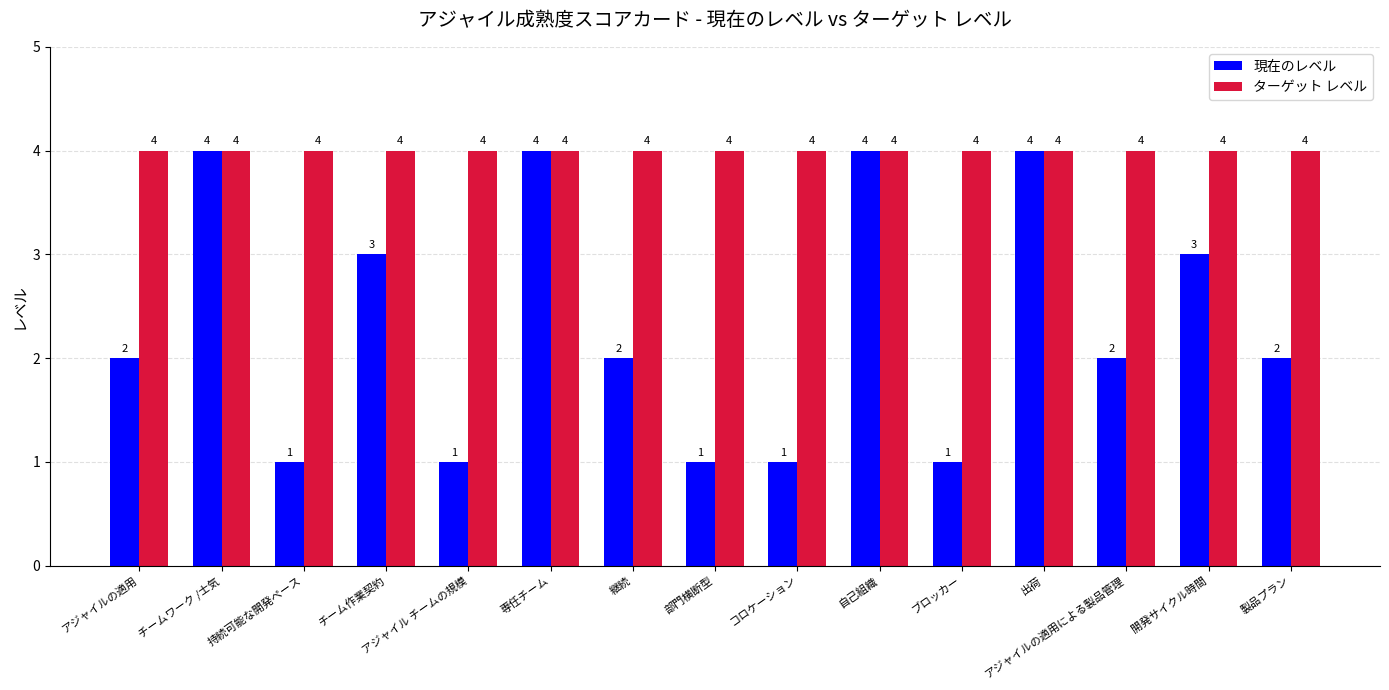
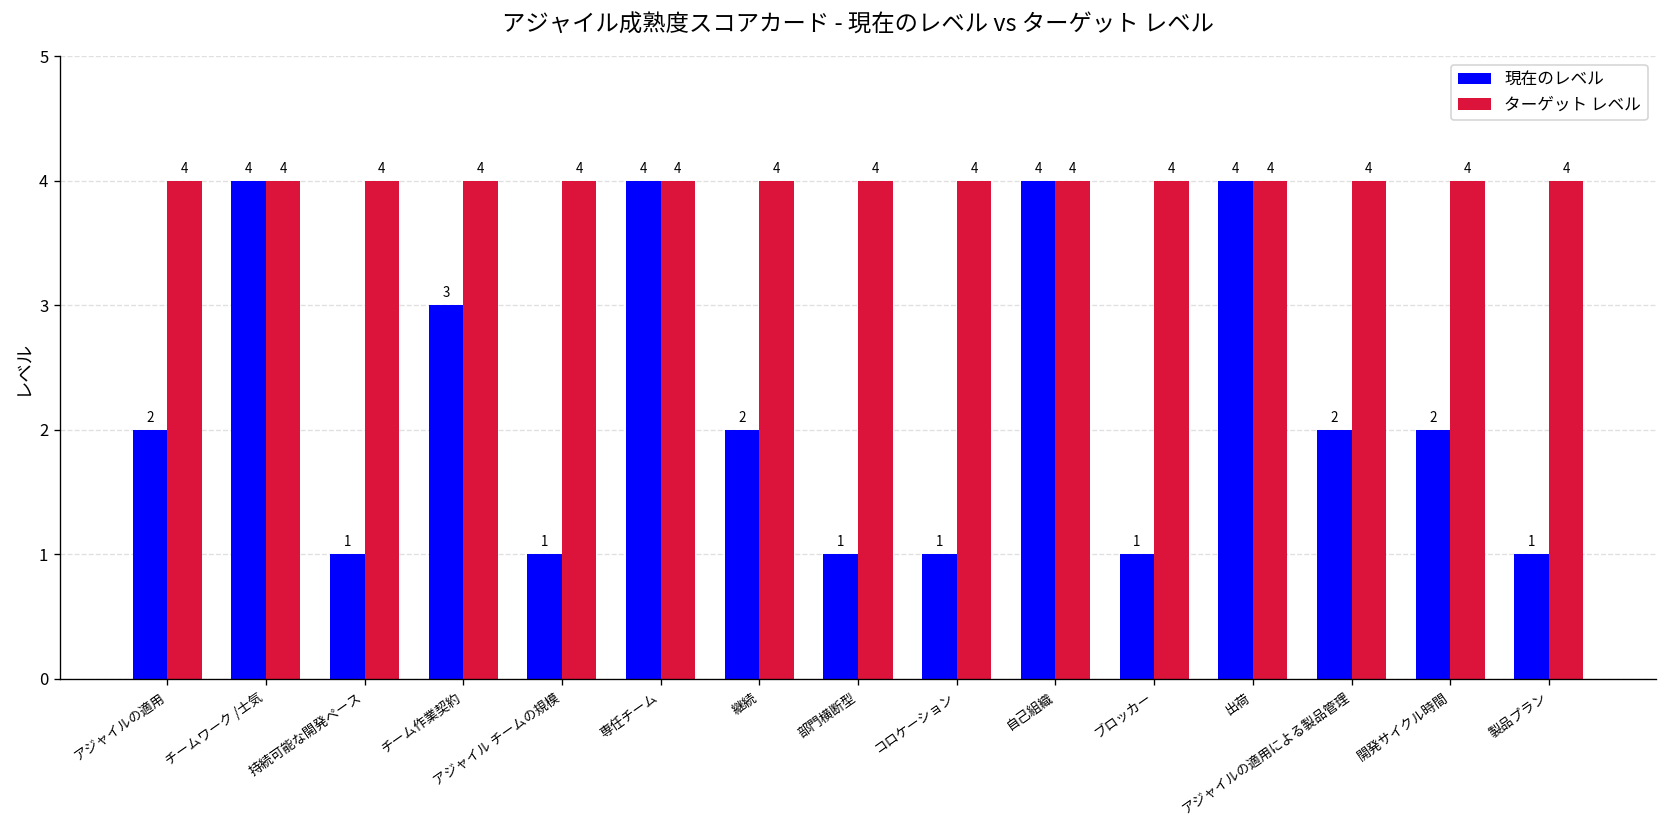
現在のレベル, 開発サイクル時間: 3 -> 2
現在のレベル, 製品プラン: 2 -> 1
